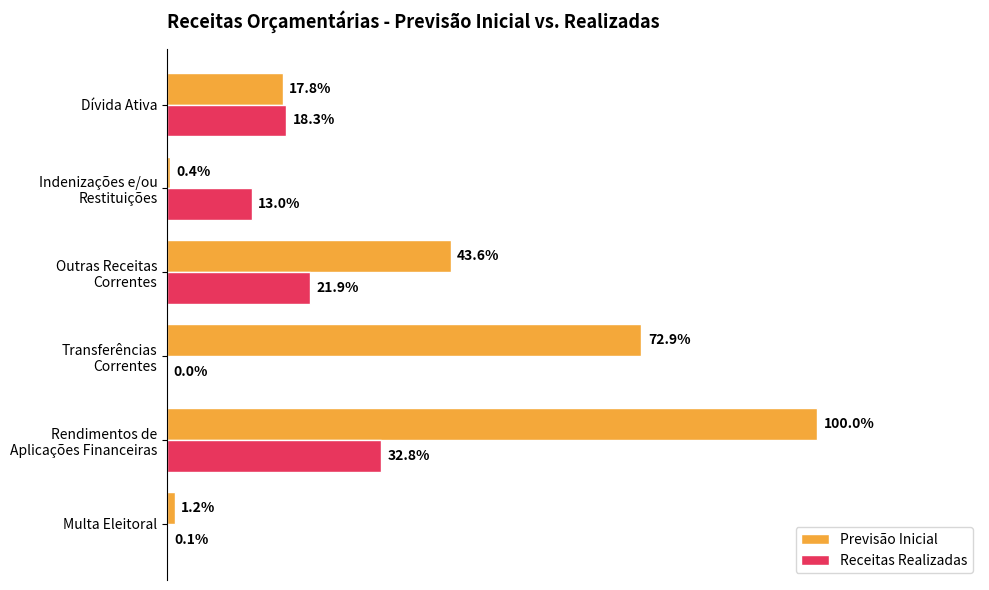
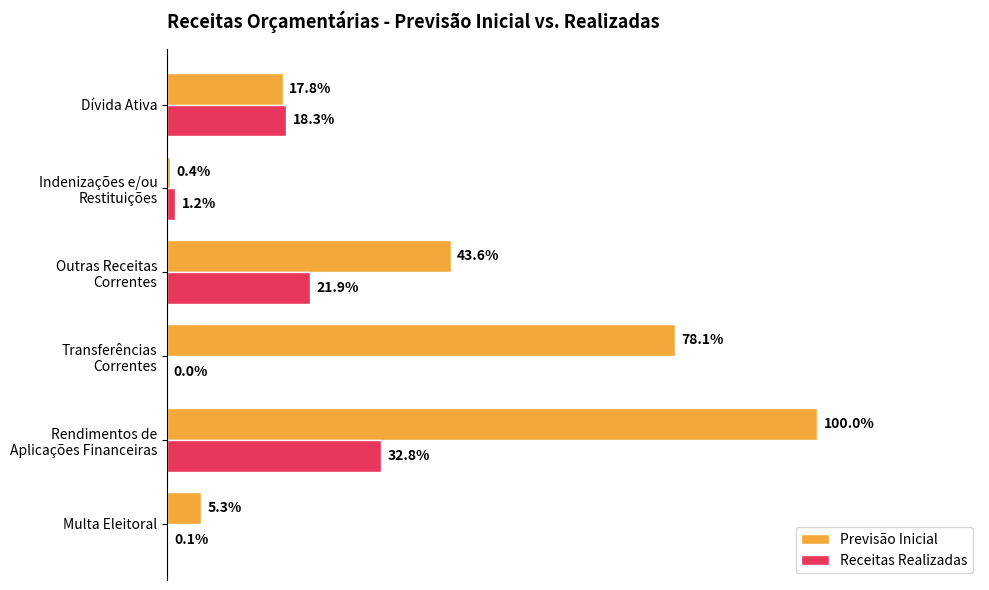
Receitas Realizadas, Indenizações e/ou Restituições: 13.0% -> 1.2%
Previsão Inicial, Transferências Correntes: 72.9% -> 78.1%
Previsão Inicial, Multa Eleitoral: 1.2% -> 5.3%
